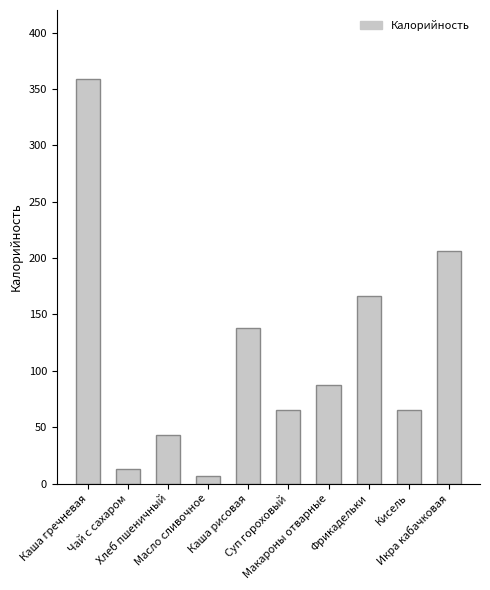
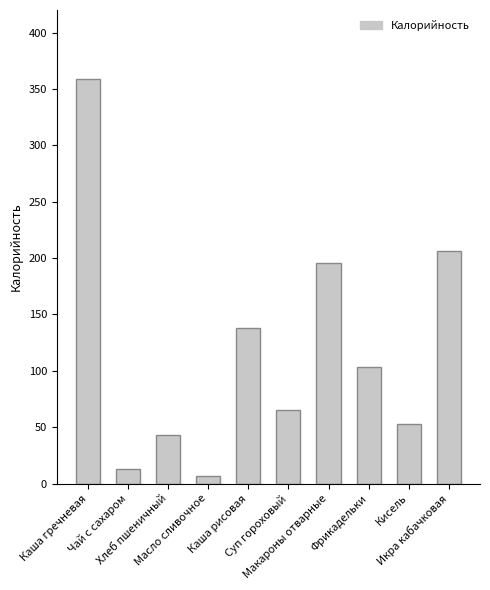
Макароны отварные: 87 -> 196
Фрикадельки: 166 -> 103
Кисель: 65 -> 53
